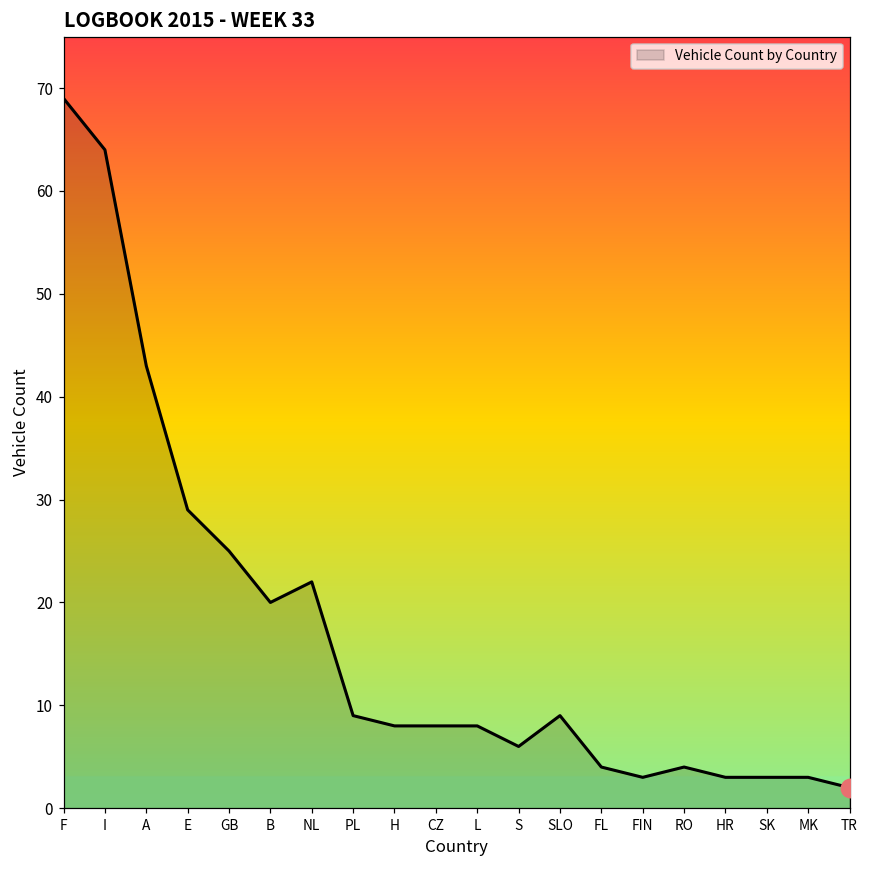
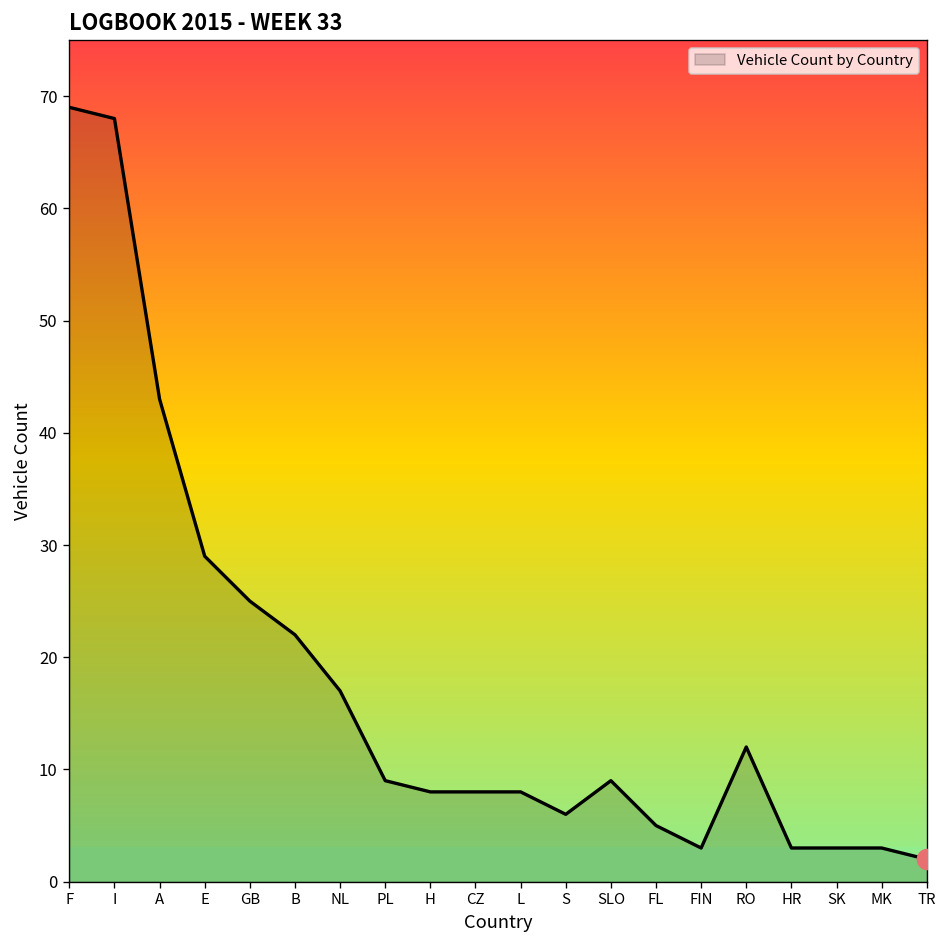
Vehicle Count by Country, I: 64 -> 68
Vehicle Count by Country, B: 20 -> 22
Vehicle Count by Country, NL: 22 -> 17
Vehicle Count by Country, FL: 4 -> 5
Vehicle Count by Country, RO: 4 -> 12
